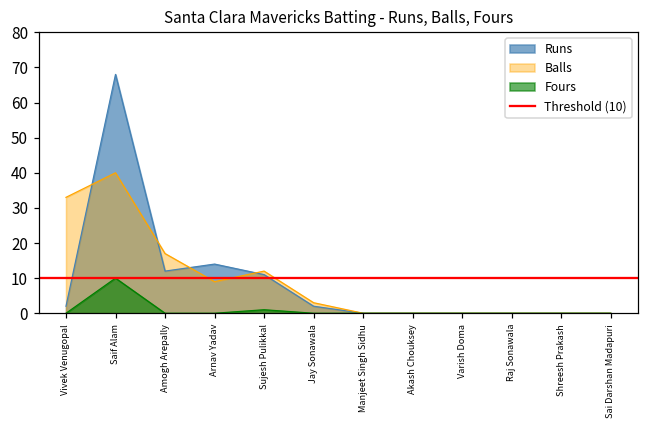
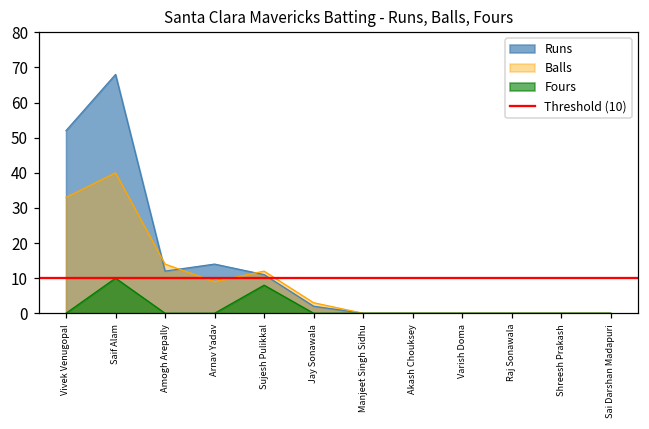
Runs, Vivek Venugopal: 2 -> 52
Balls, Amogh Arepally: 17 -> 14
Fours, Sujesh Pulikkal: 1 -> 8
